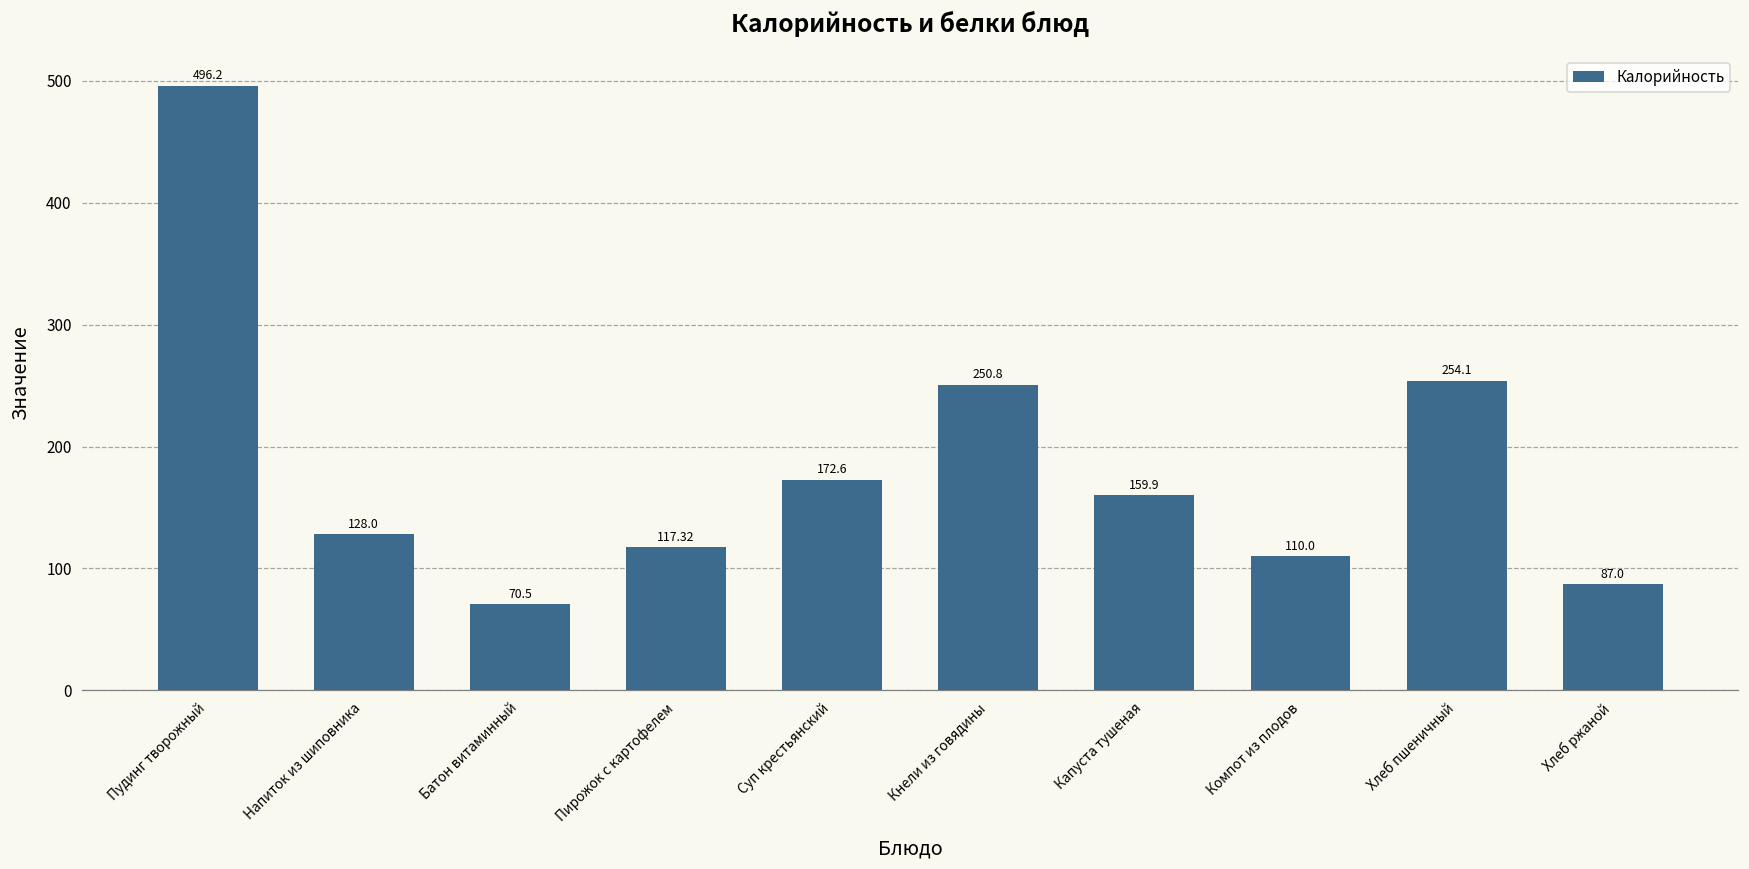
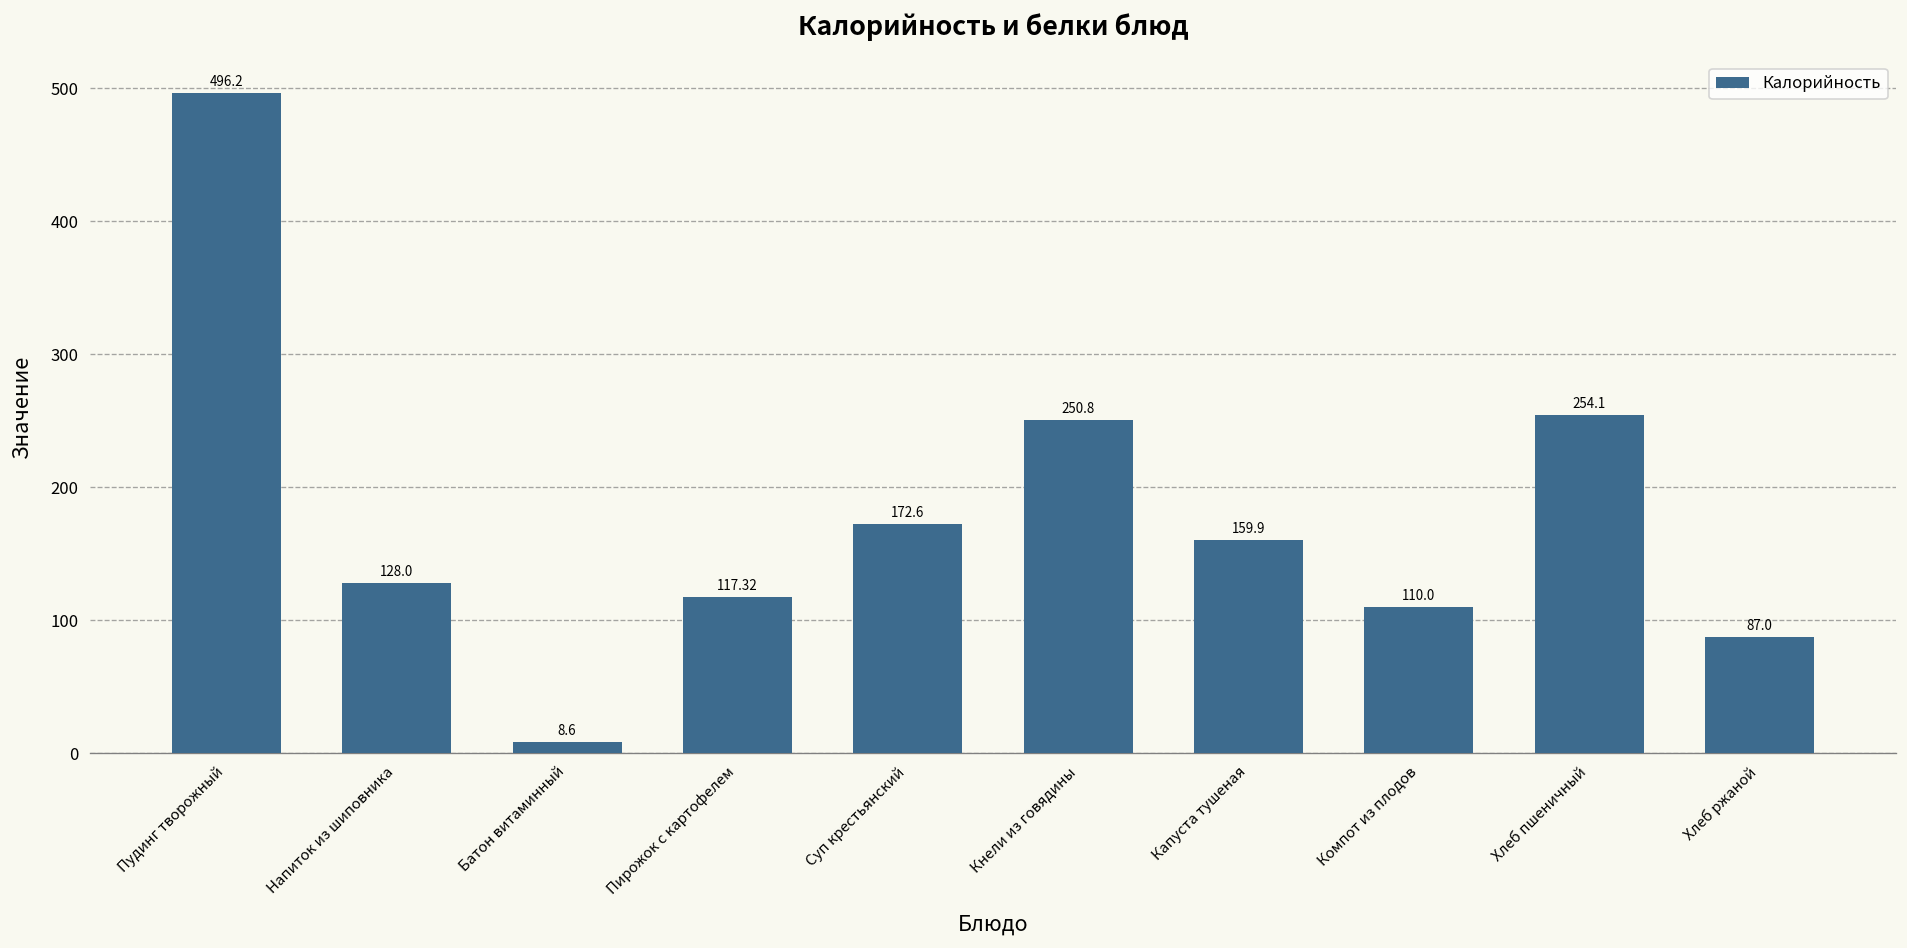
Батон витаминный: 70.5 -> 8.6
